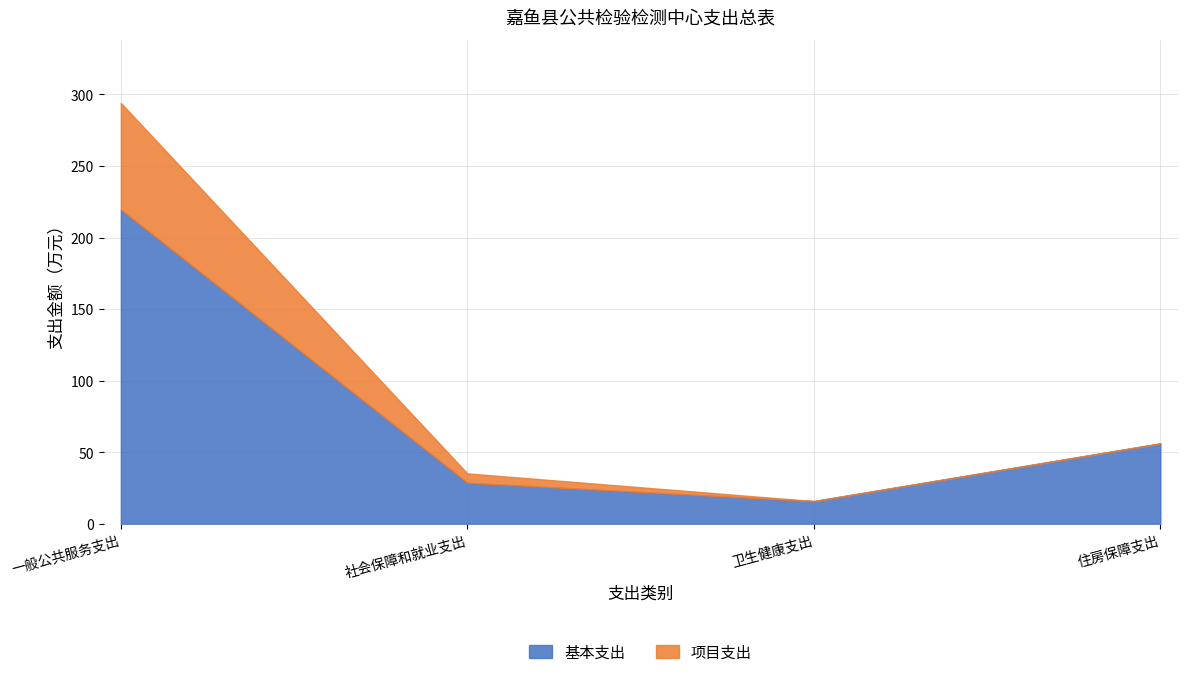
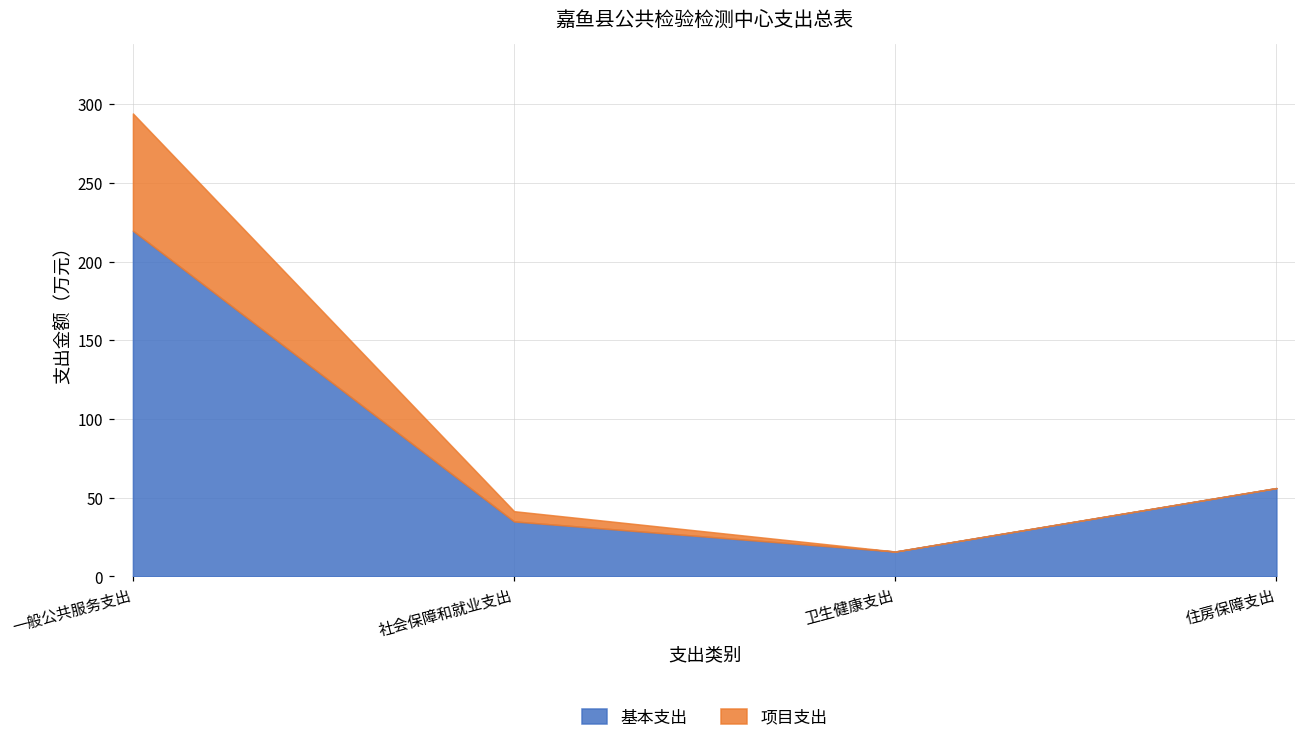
基本支出, 社会保障和就业支出: 29 -> 35
